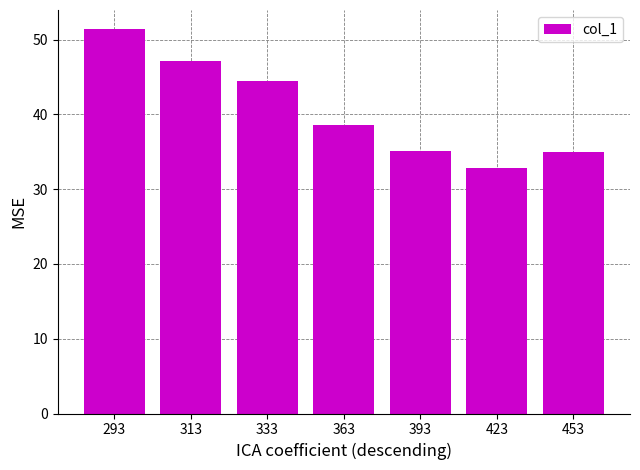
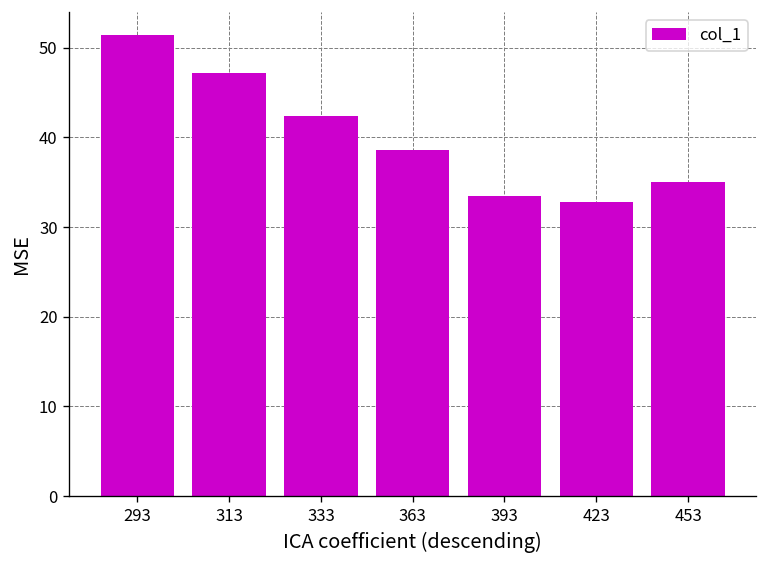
333: 45 -> 42
393: 35 -> 34
